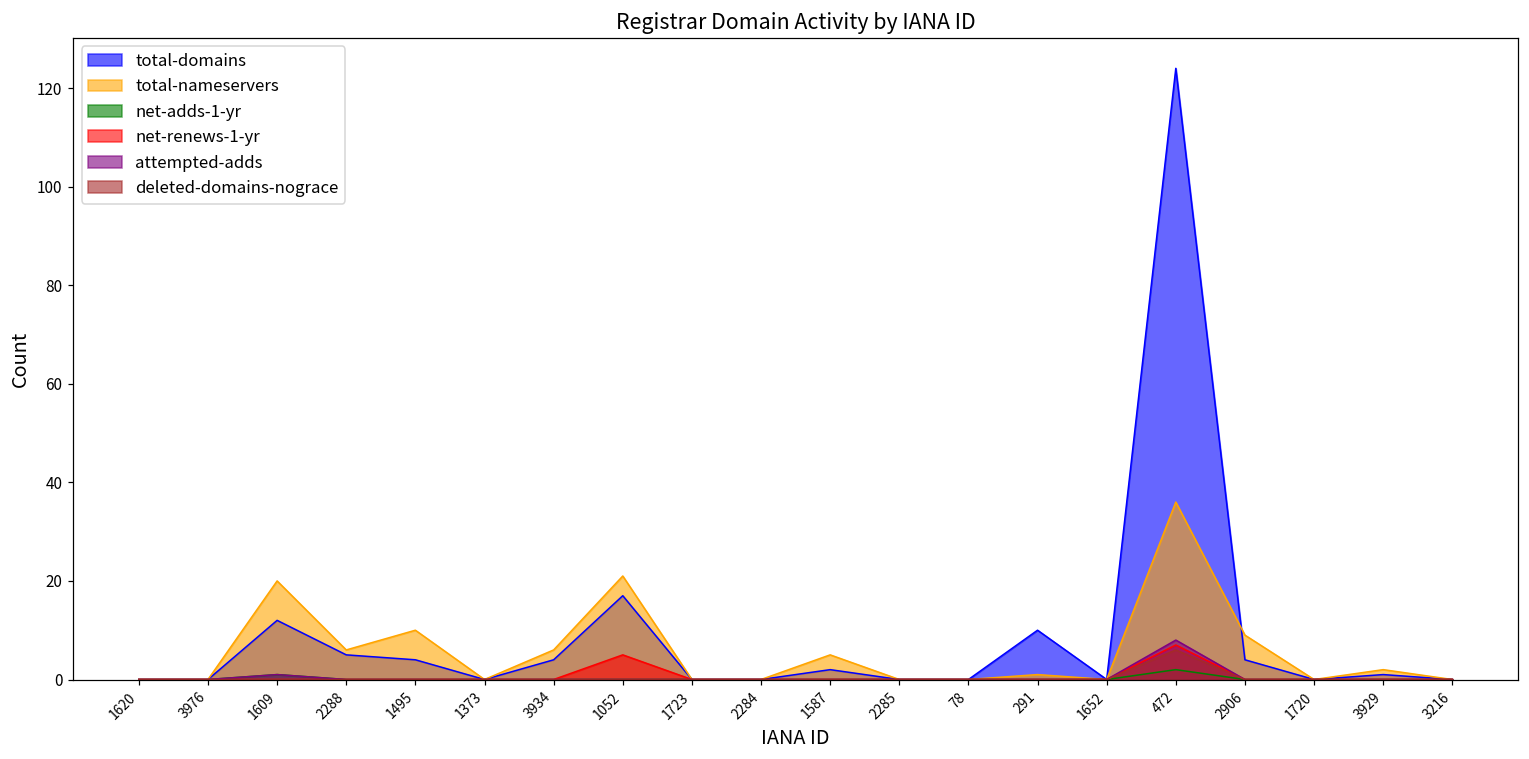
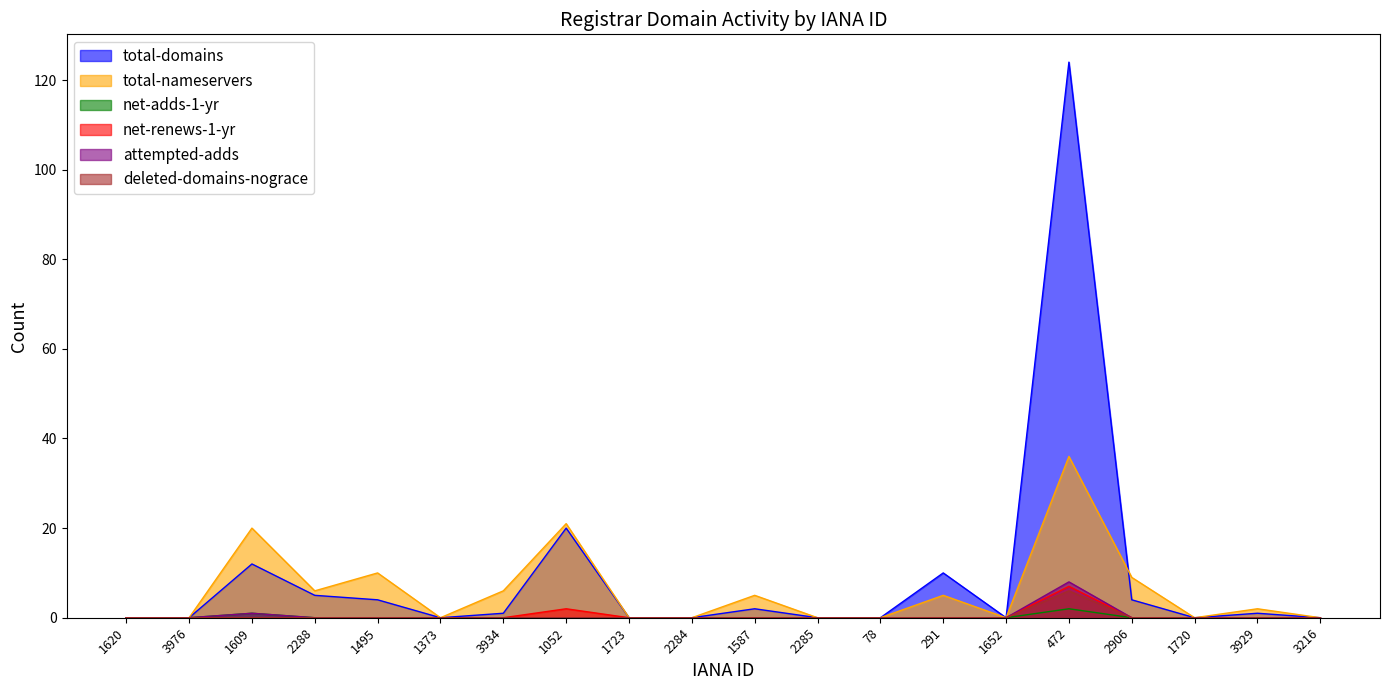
total-domains, 3934: 4 -> 1
total-domains, 1052: 17 -> 20
net-renews-1-yr, 1052: 5 -> 2
total-nameservers, 291: 1 -> 5
